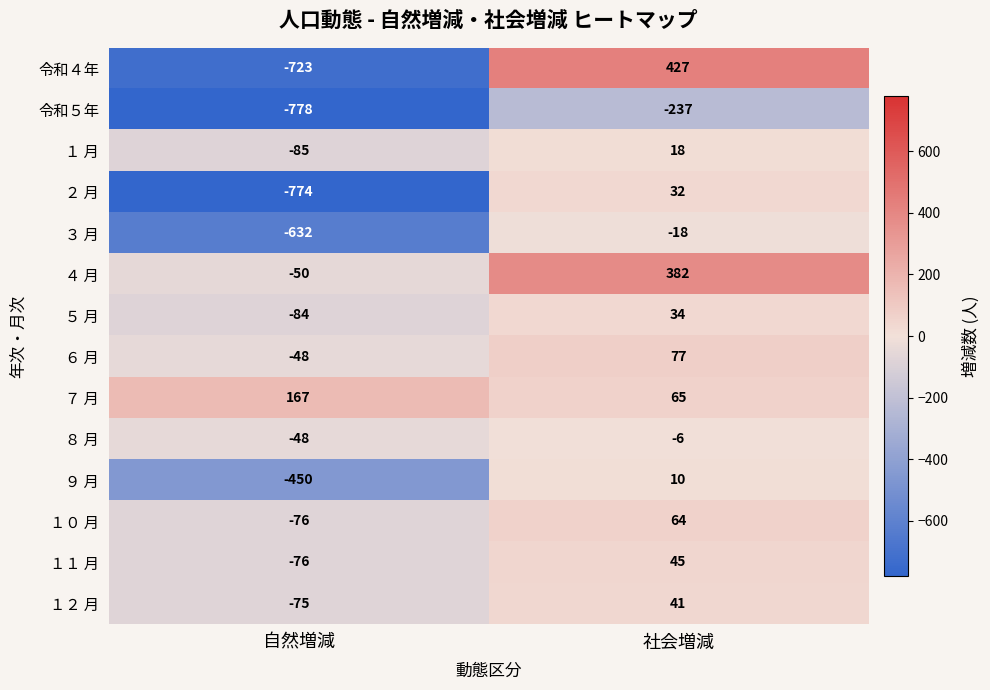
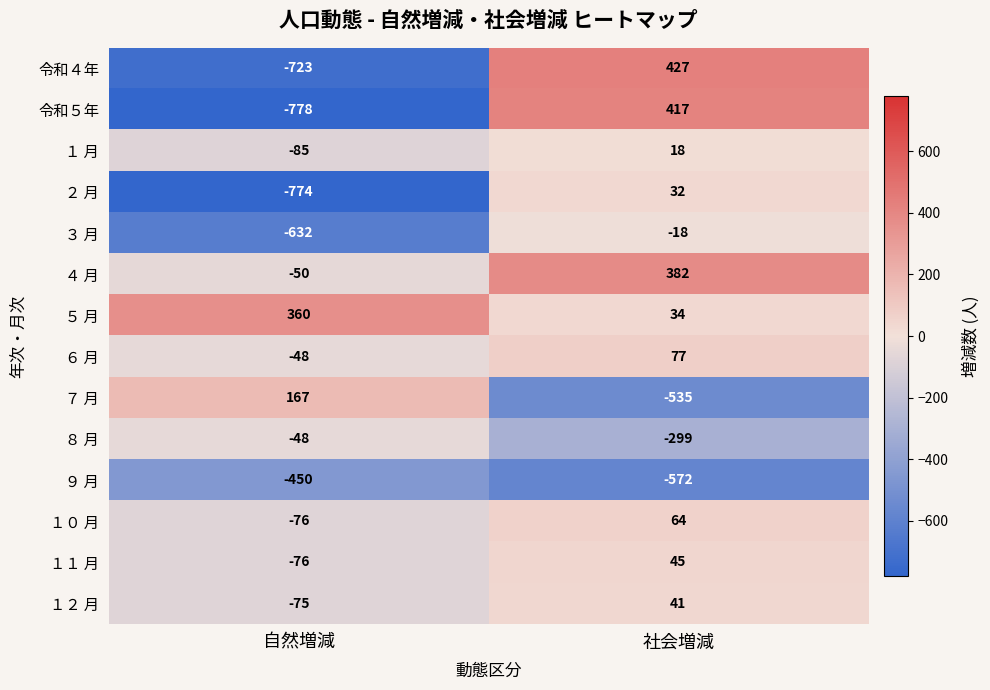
令和５年, 社会増減: -237 -> 417
５ 月, 自然増減: -84 -> 360
７ 月, 社会増減: 65 -> -535
８ 月, 社会増減: -6 -> -299
９ 月, 社会増減: 10 -> -572
